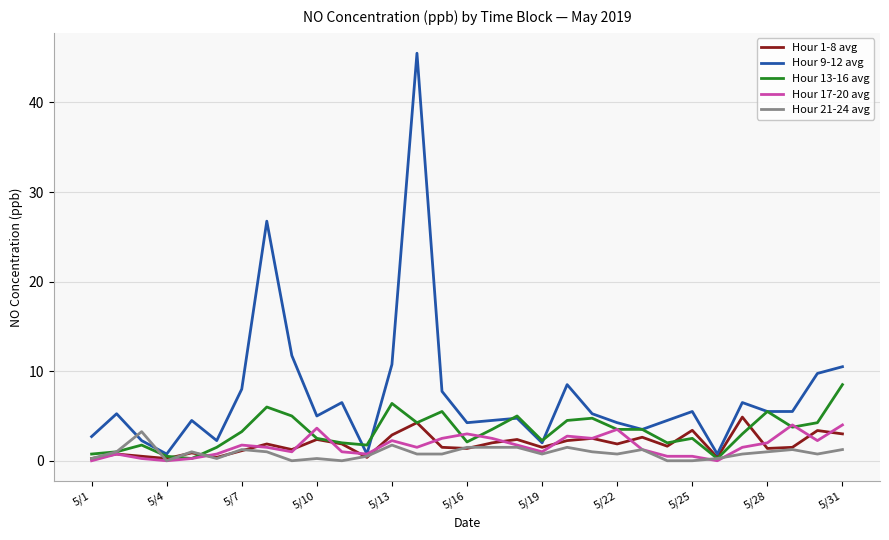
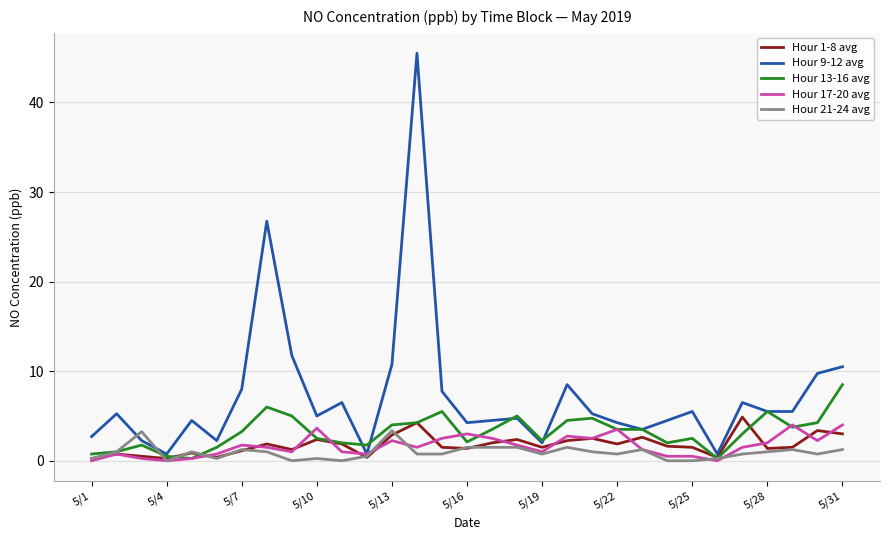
Hour 13-16 avg, 5/13: 6 -> 4
Hour 21-24 avg, 5/13: 2 -> 3
Hour 1-8 avg, 5/25: 3 -> 2
